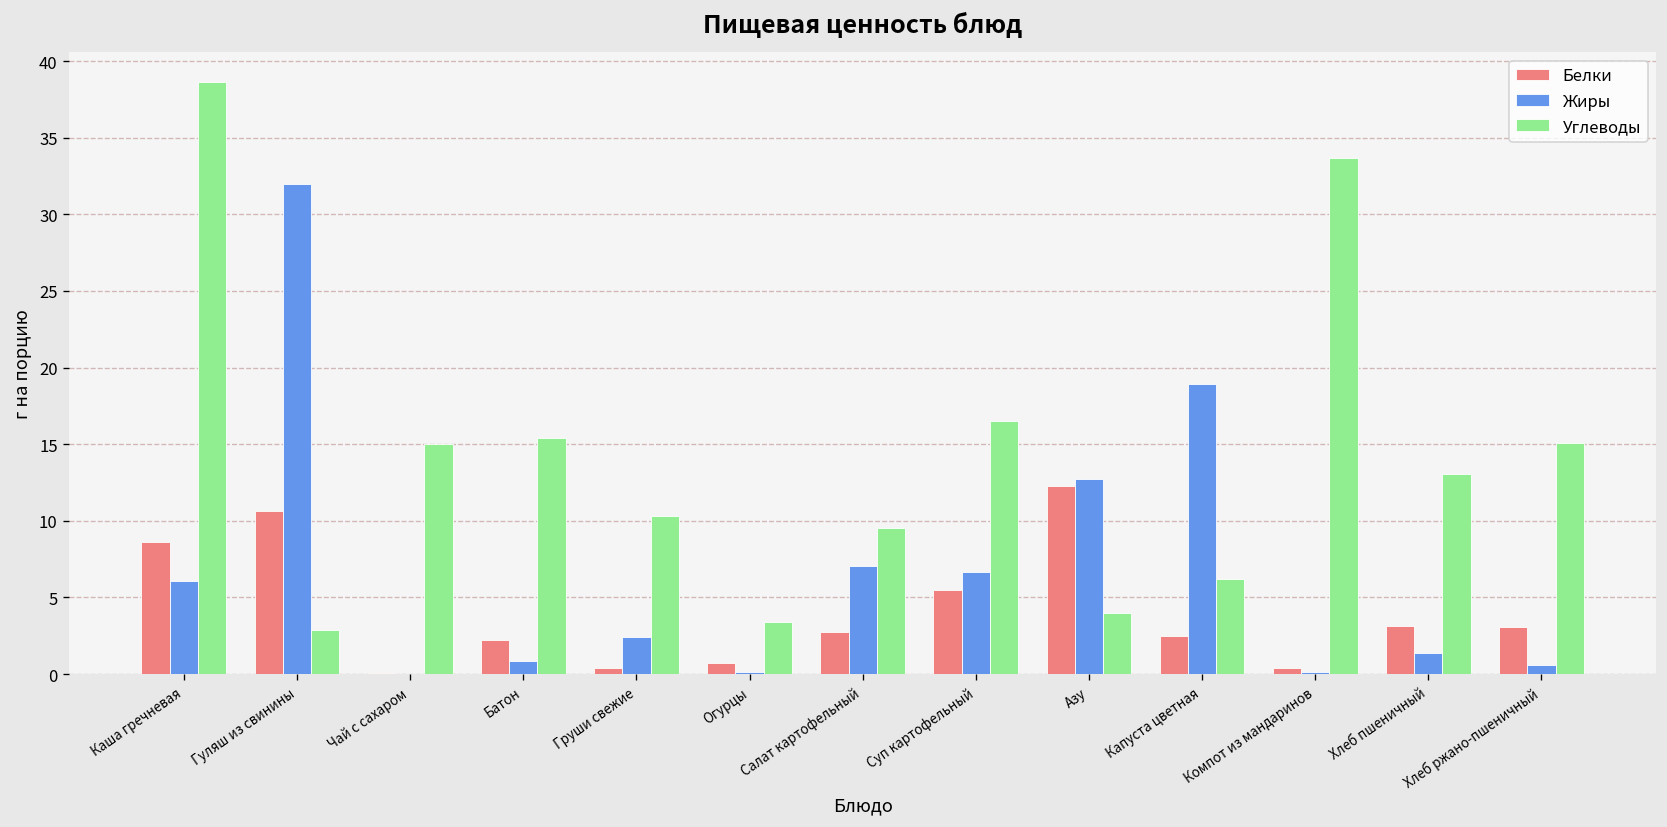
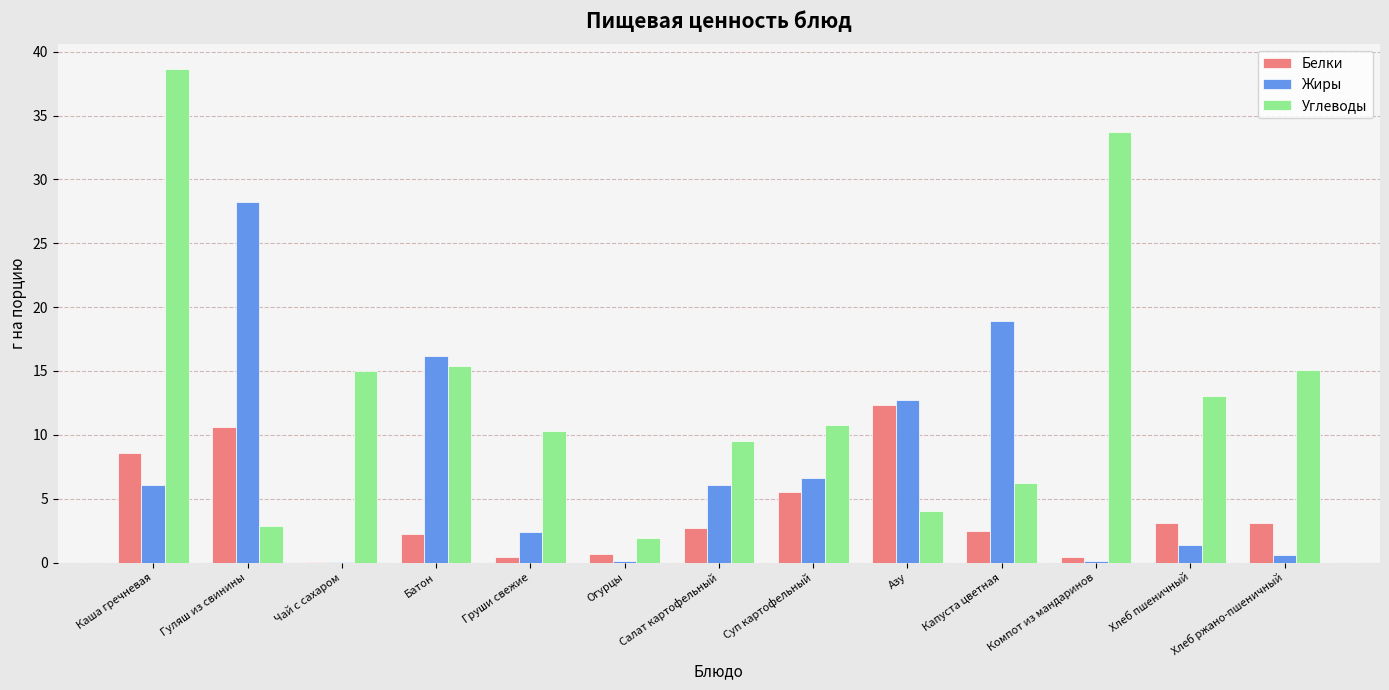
Жиры, Гуляш из свинины: 32.0 -> 28.2
Жиры, Батон: 0.9 -> 16.2
Углеводы, Огурцы: 3.4 -> 1.9
Жиры, Салат картофельный: 7.1 -> 6.1
Углеводы, Суп картофельный: 16.5 -> 10.8
